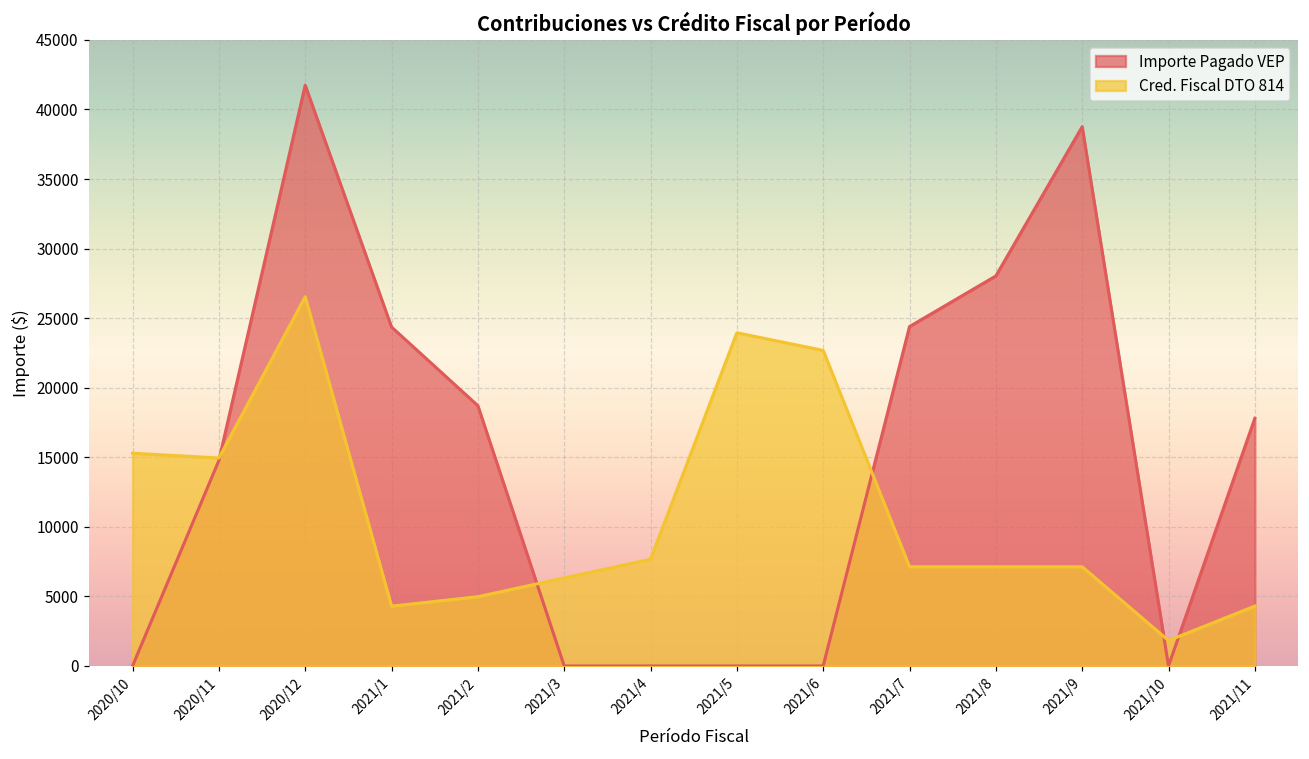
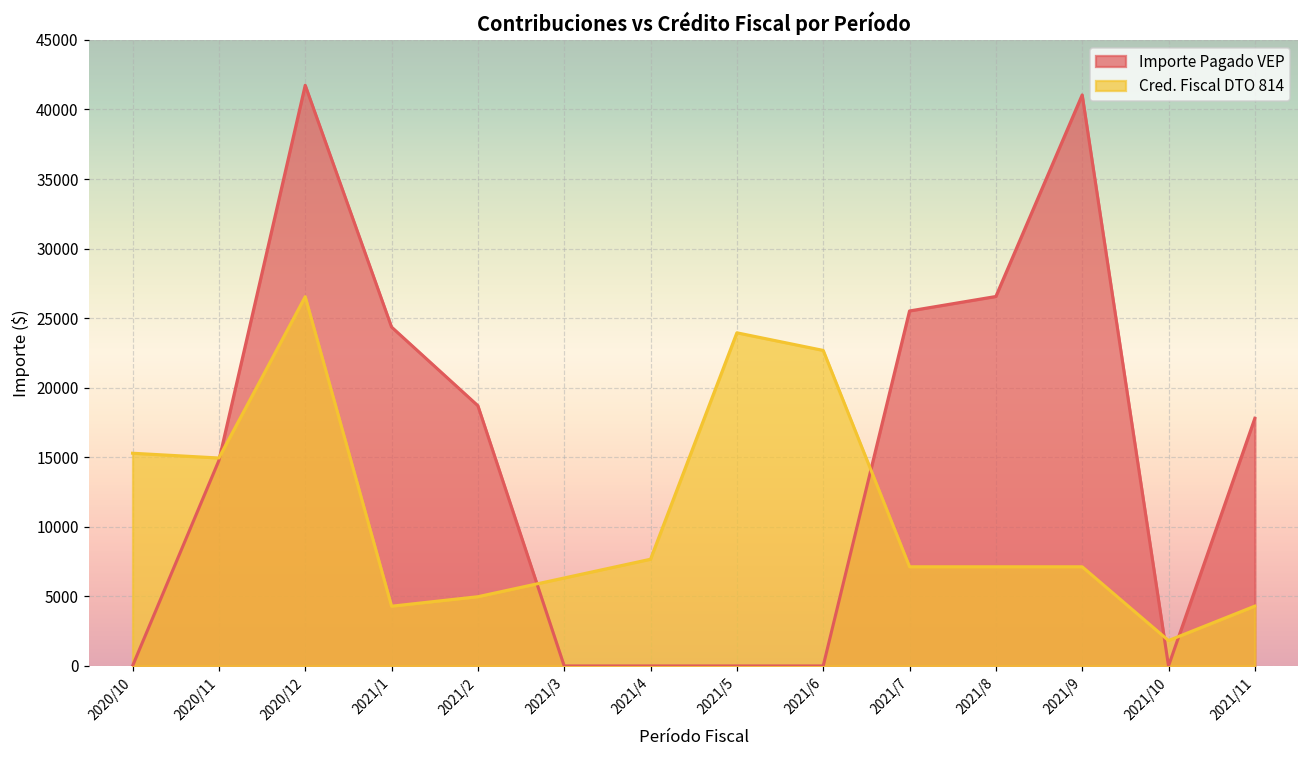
Importe Pagado VEP, 2021/7: 24400 -> 25500
Importe Pagado VEP, 2021/8: 28000 -> 26600
Importe Pagado VEP, 2021/9: 38800 -> 41000
